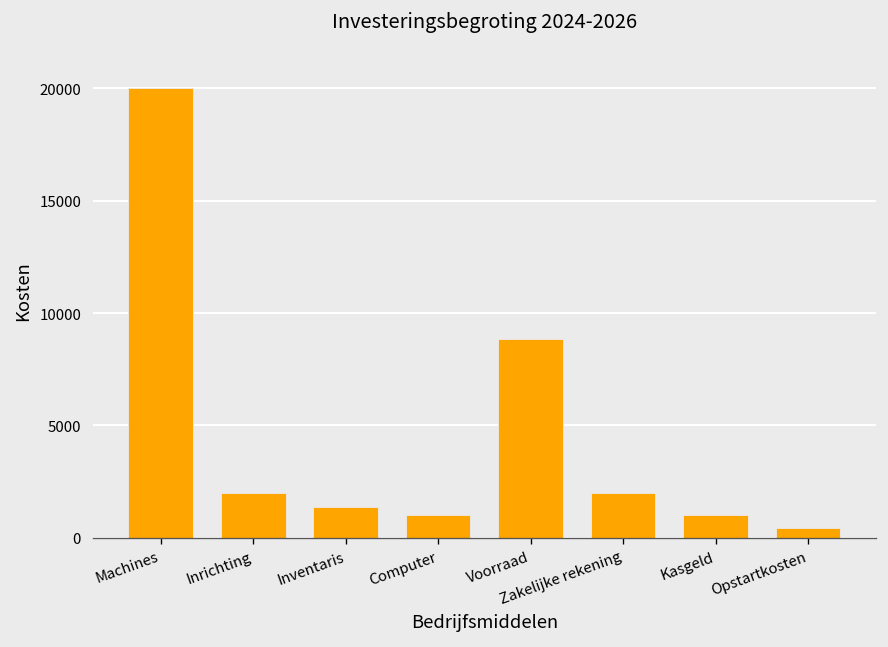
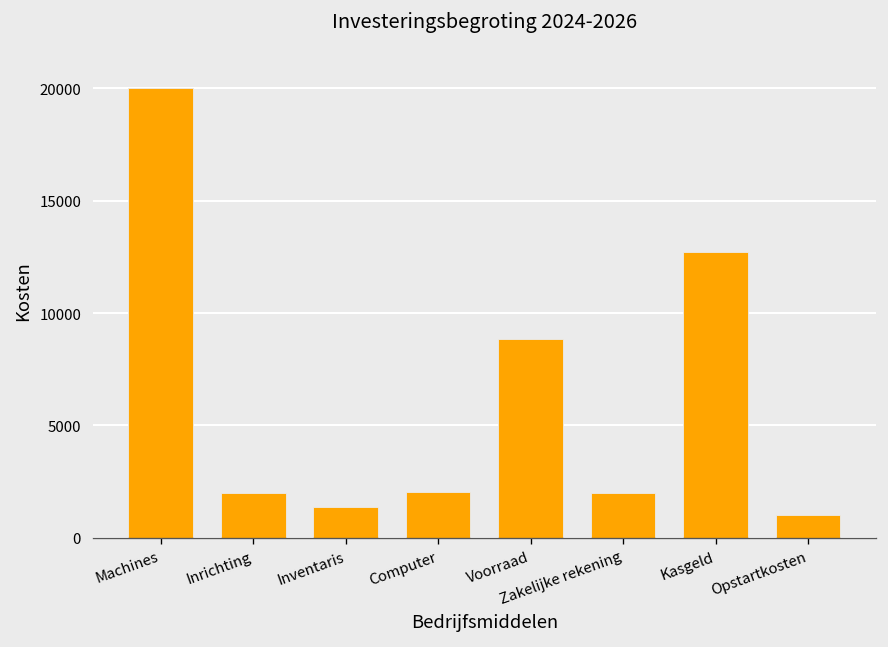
Computer: 1000 -> 2000
Kasgeld: 1000 -> 12700
Opstartkosten: 400 -> 1000
